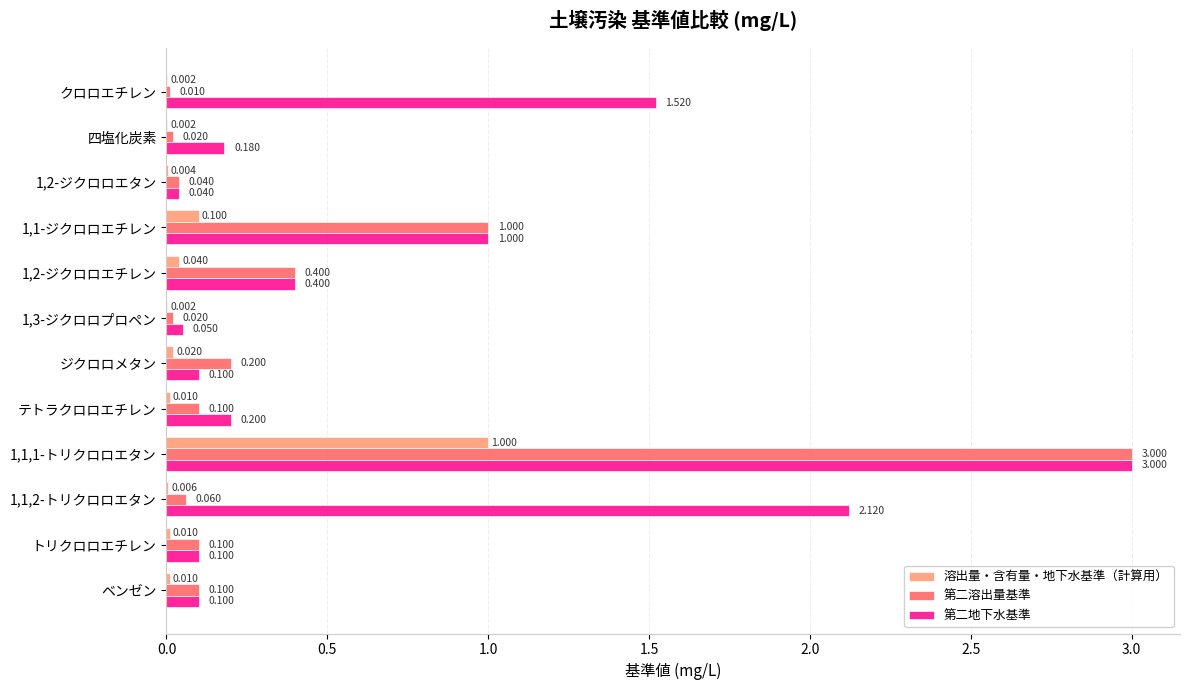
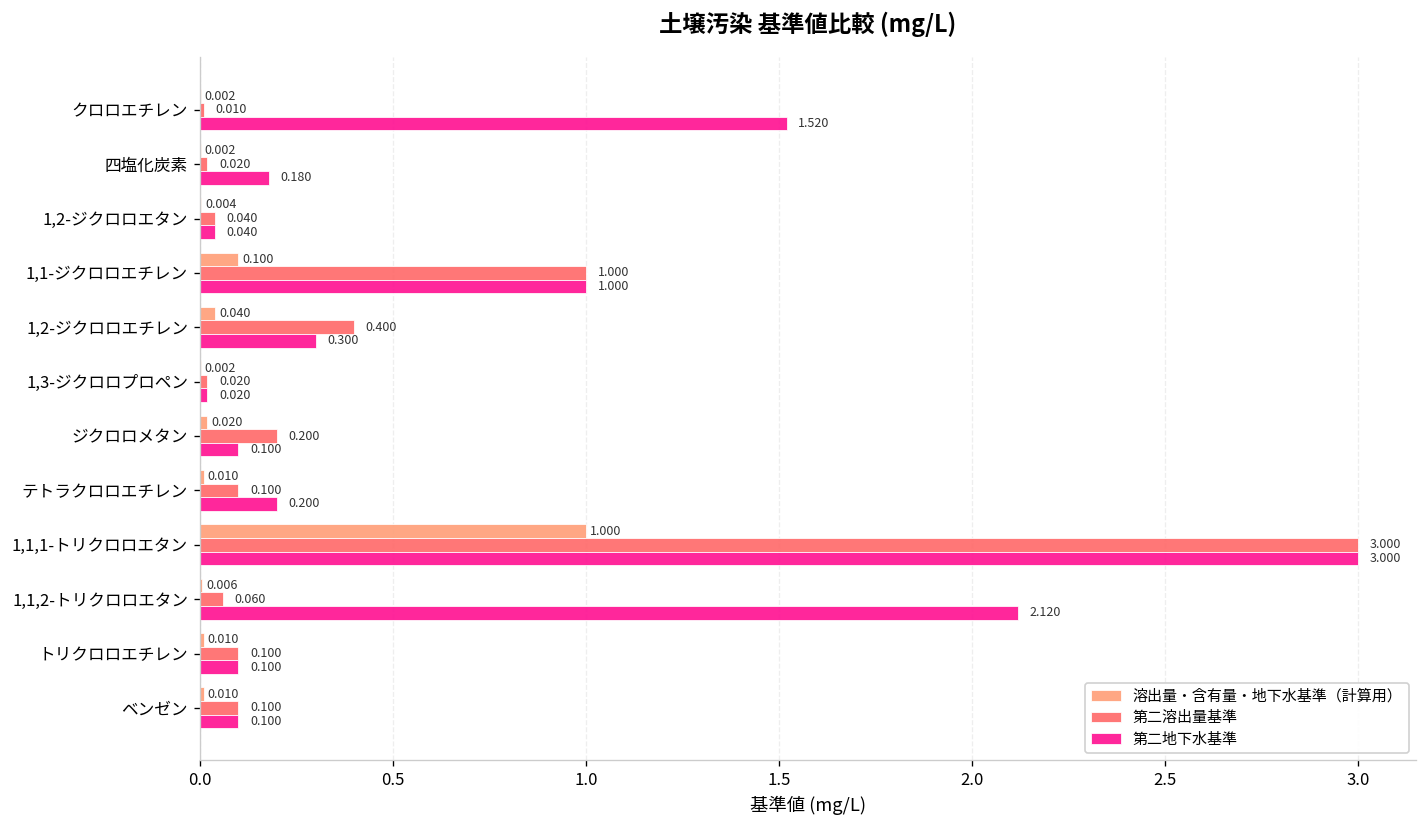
第二地下水基準, 1,2-ジクロロエチレン: 0.400 -> 0.300
第二地下水基準, 1,3-ジクロロプロペン: 0.050 -> 0.020
